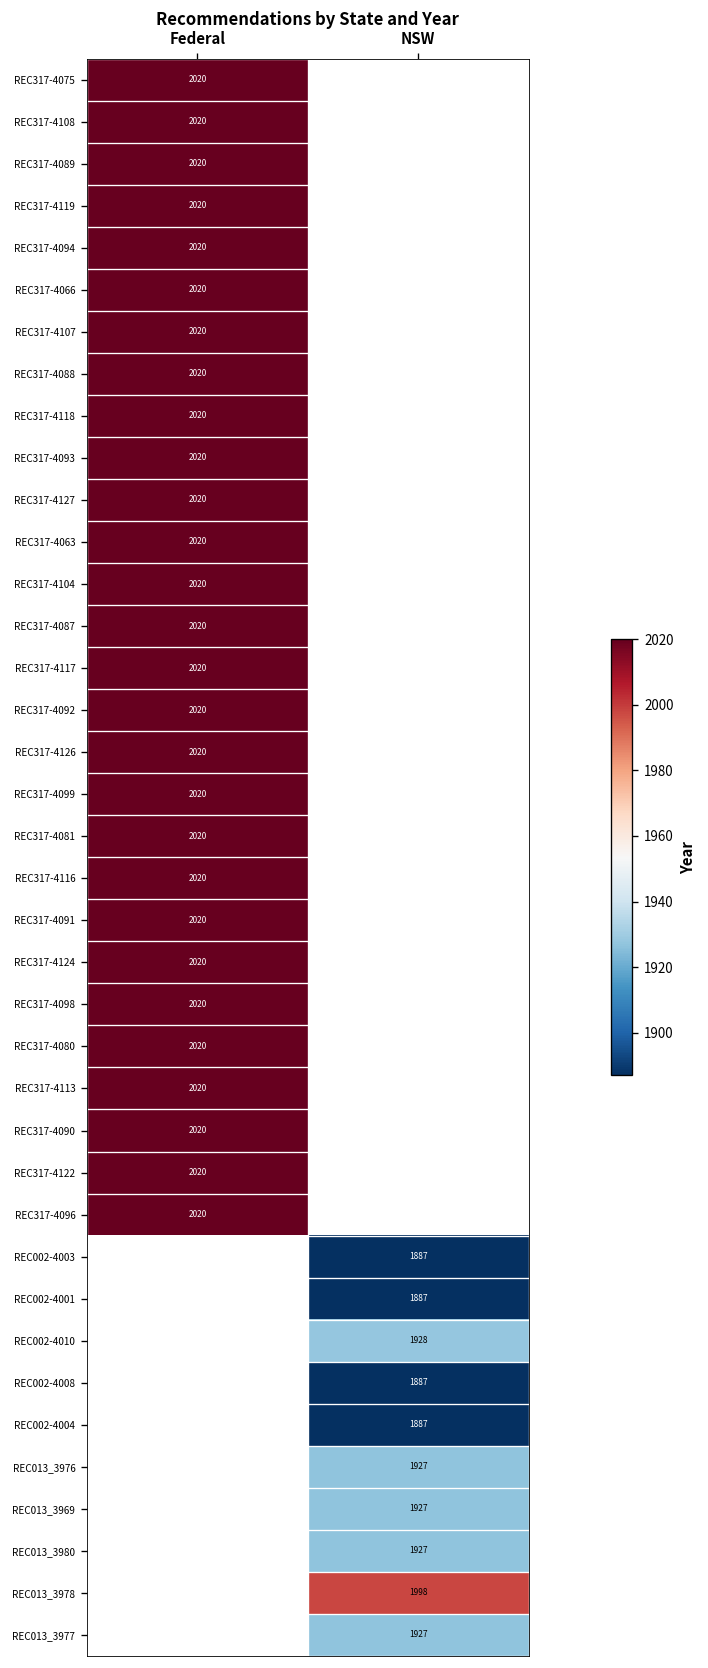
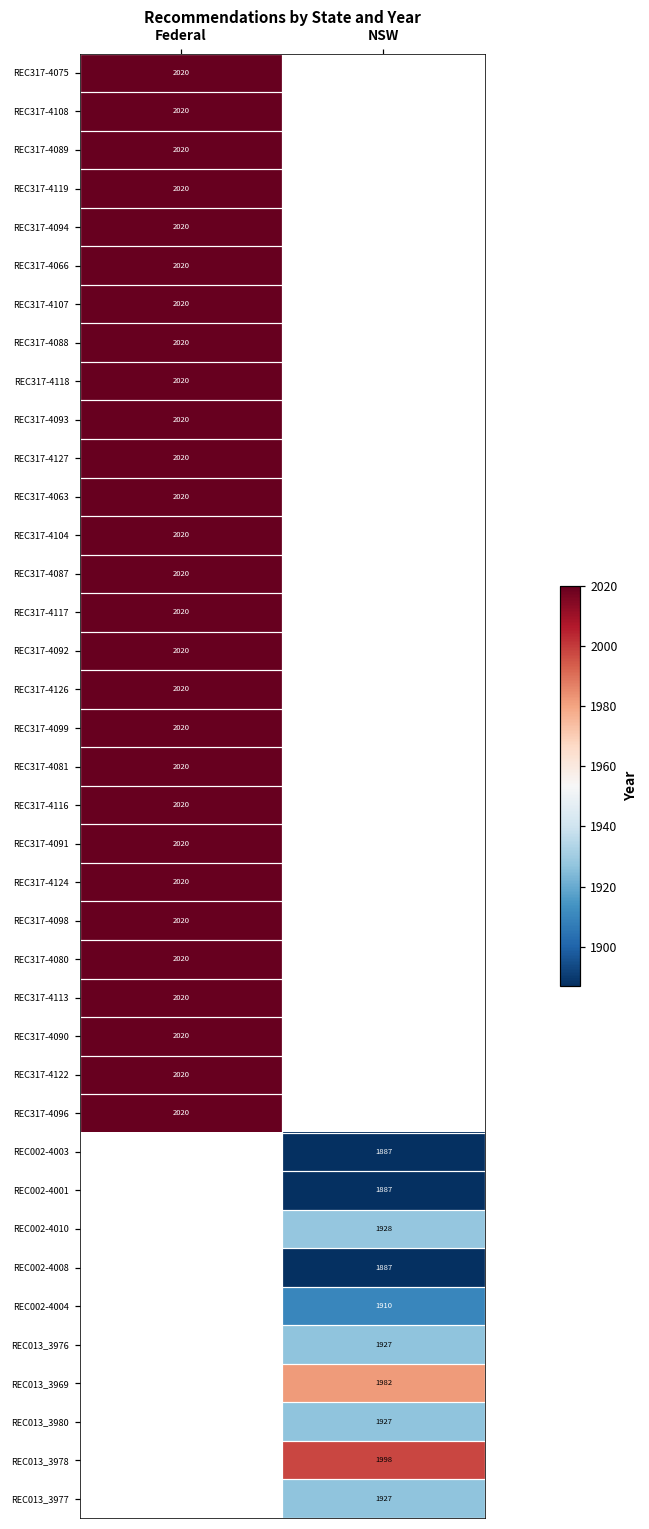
REC002-4004, NSW: 1887 -> 1910
REC013_3969, NSW: 1927 -> 1982
